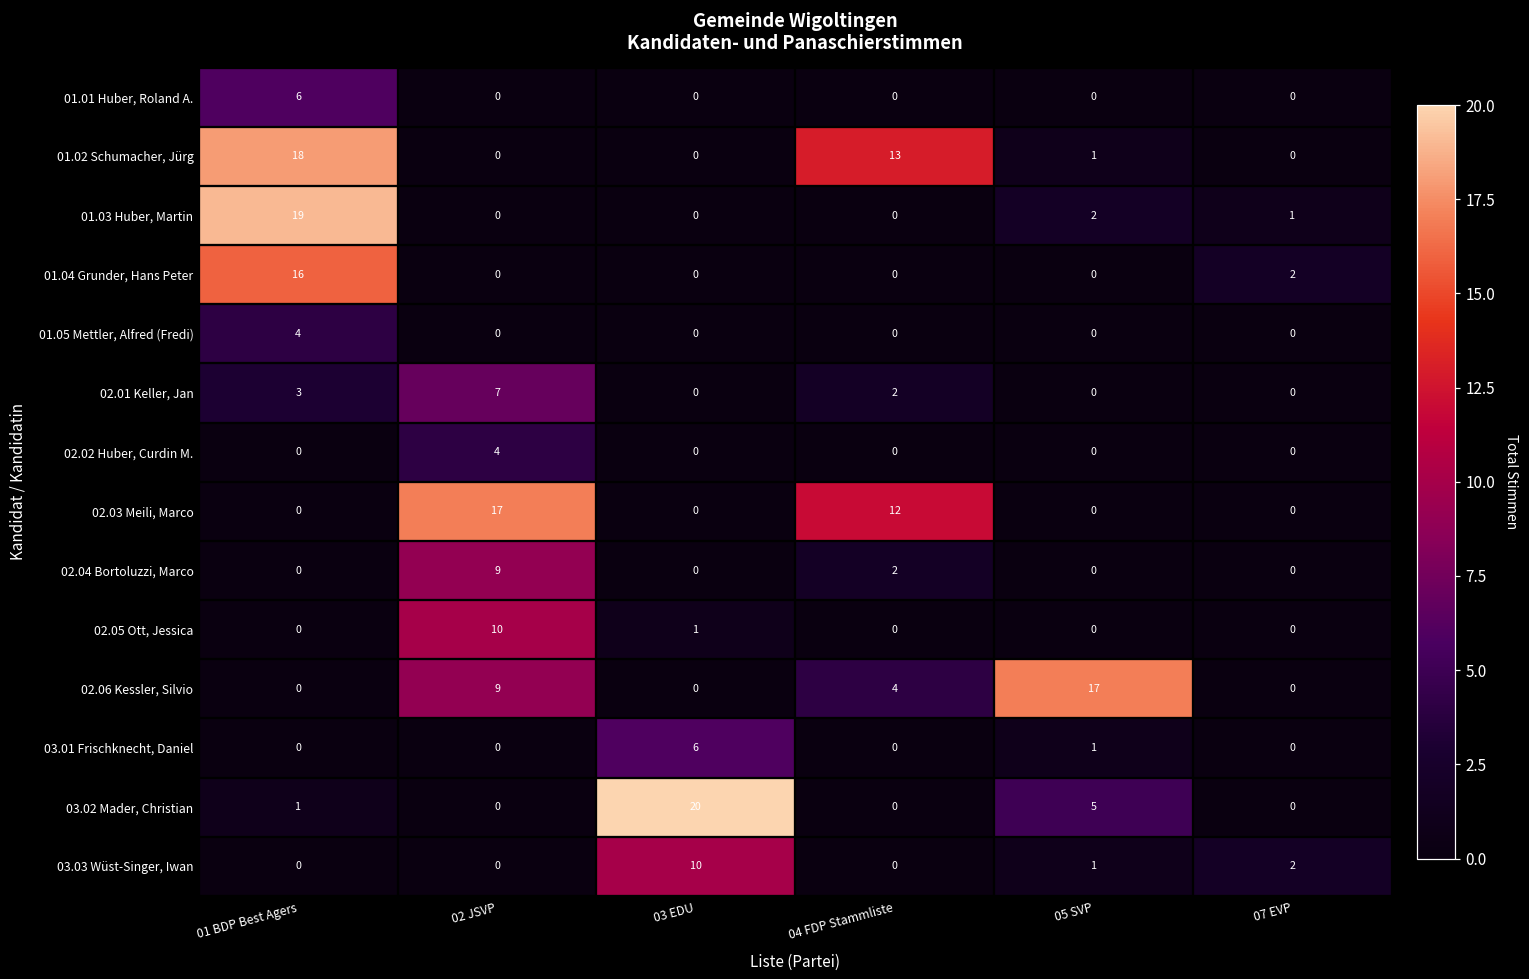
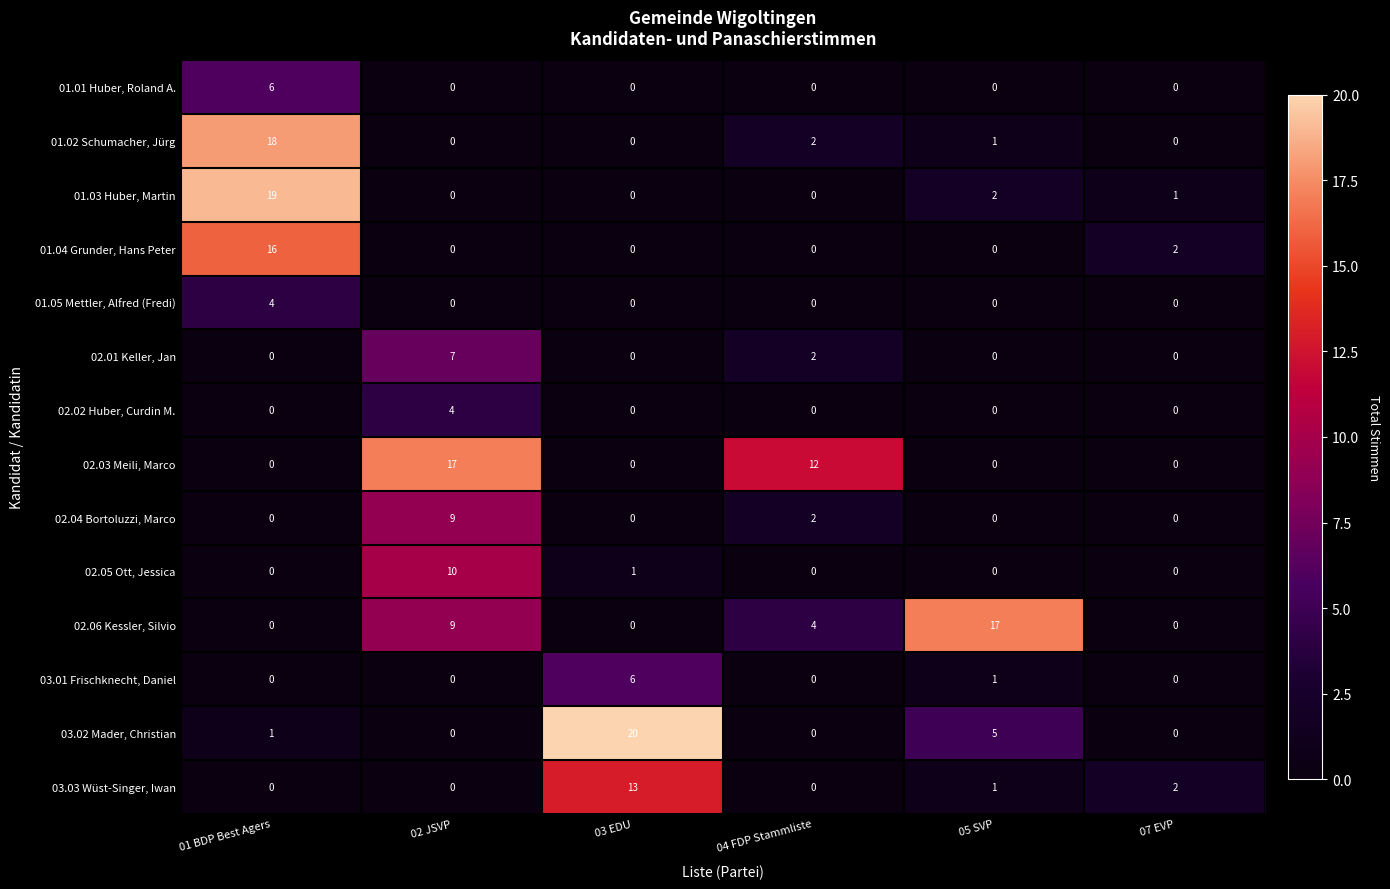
01.02 Schumacher, Jürg, 04 FDP Stammliste: 13 -> 2
02.01 Keller, Jan, 01 BDP Best Agers: 3 -> 0
03.03 Wüst-Singer, Iwan, 03 EDU: 10 -> 13
